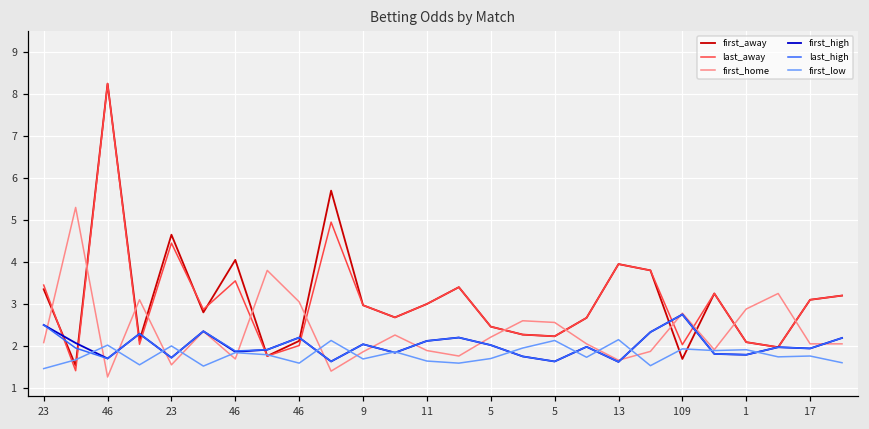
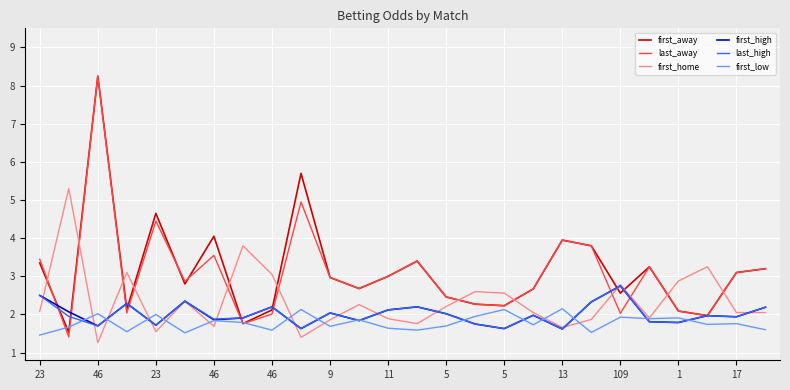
first_away, 109: 1.7 -> 2.6
